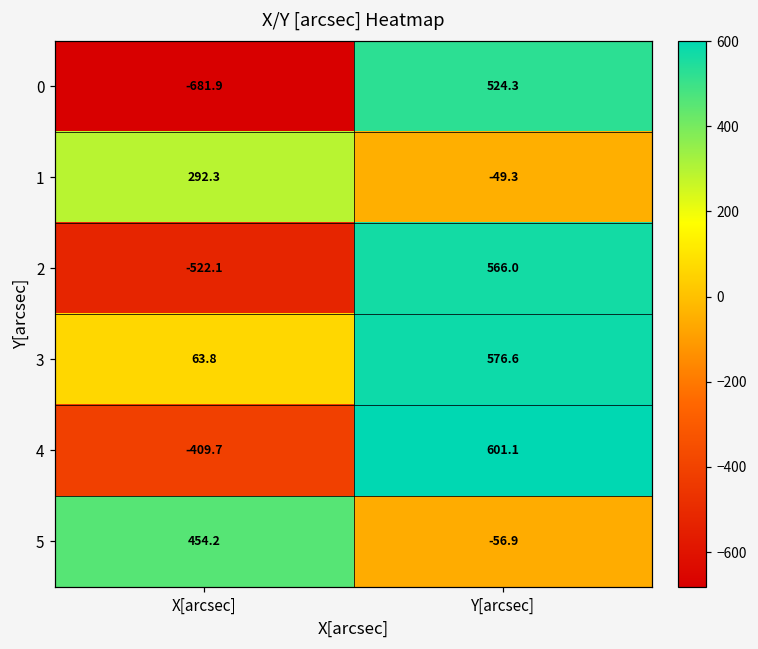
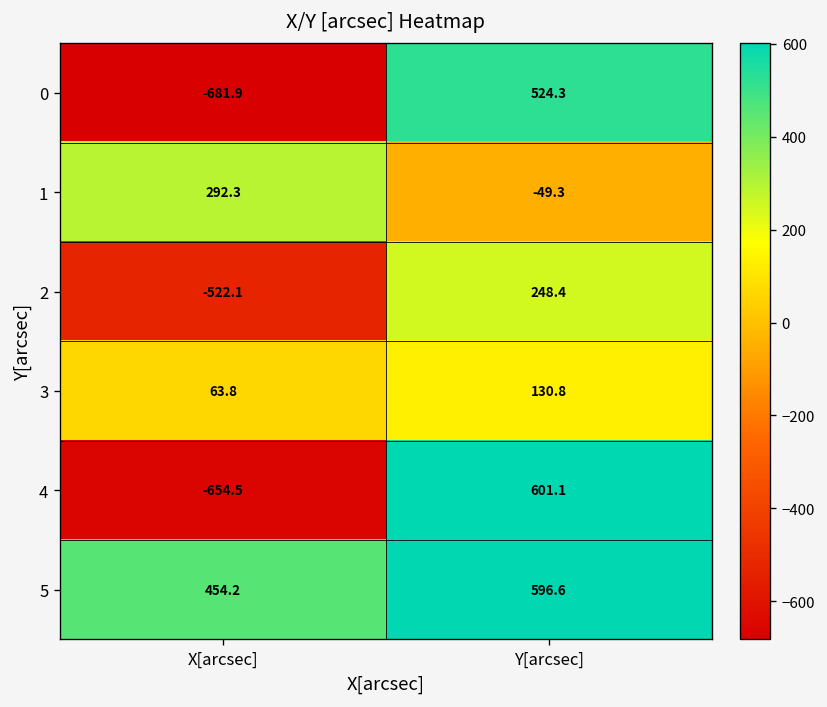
2, Y[arcsec]: 566.0 -> 248.4
3, Y[arcsec]: 576.6 -> 130.8
4, X[arcsec]: -409.7 -> -654.5
5, Y[arcsec]: -56.9 -> 596.6
